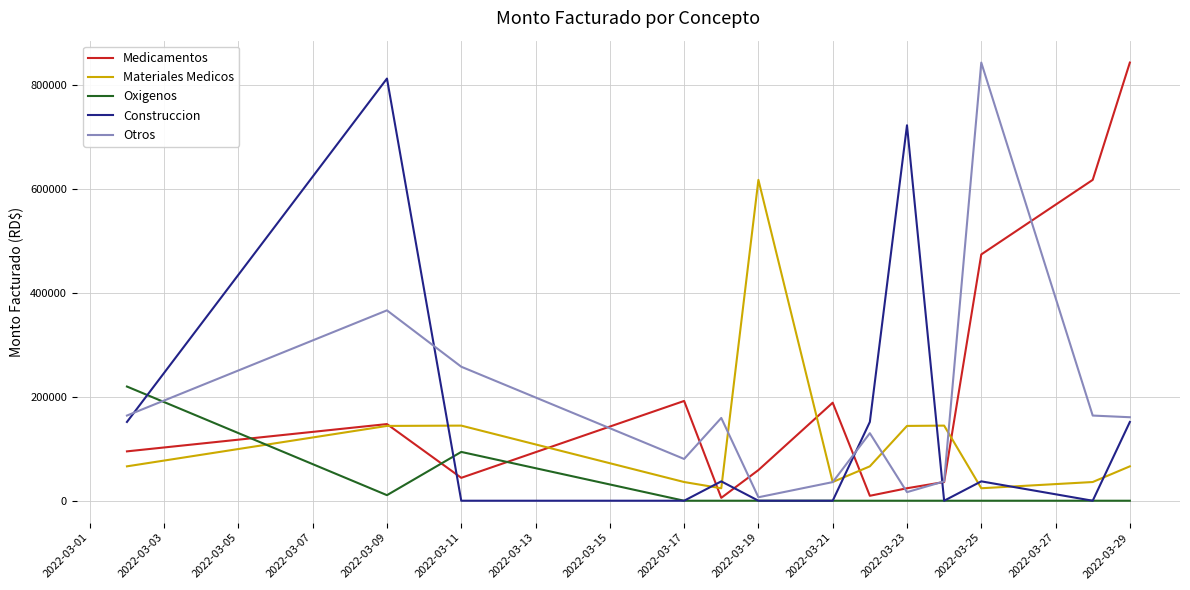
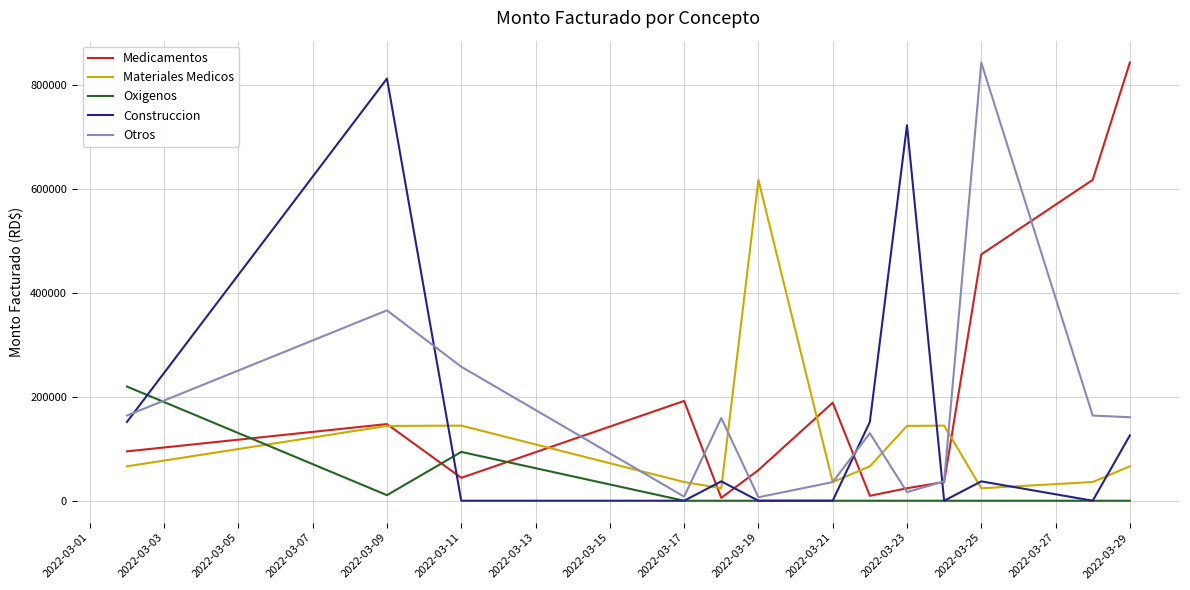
Otros, 2022-03-17: 80000 -> 10000
Construccion, 2022-03-29: 150000 -> 130000
